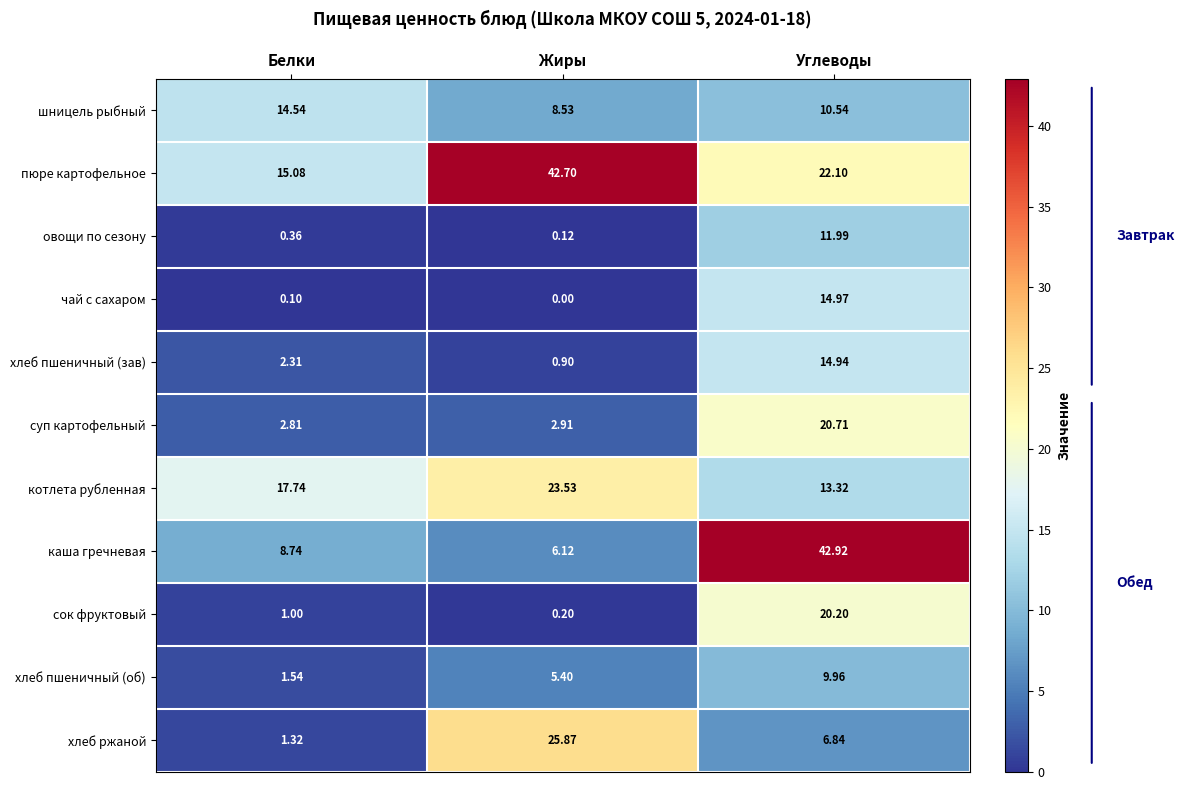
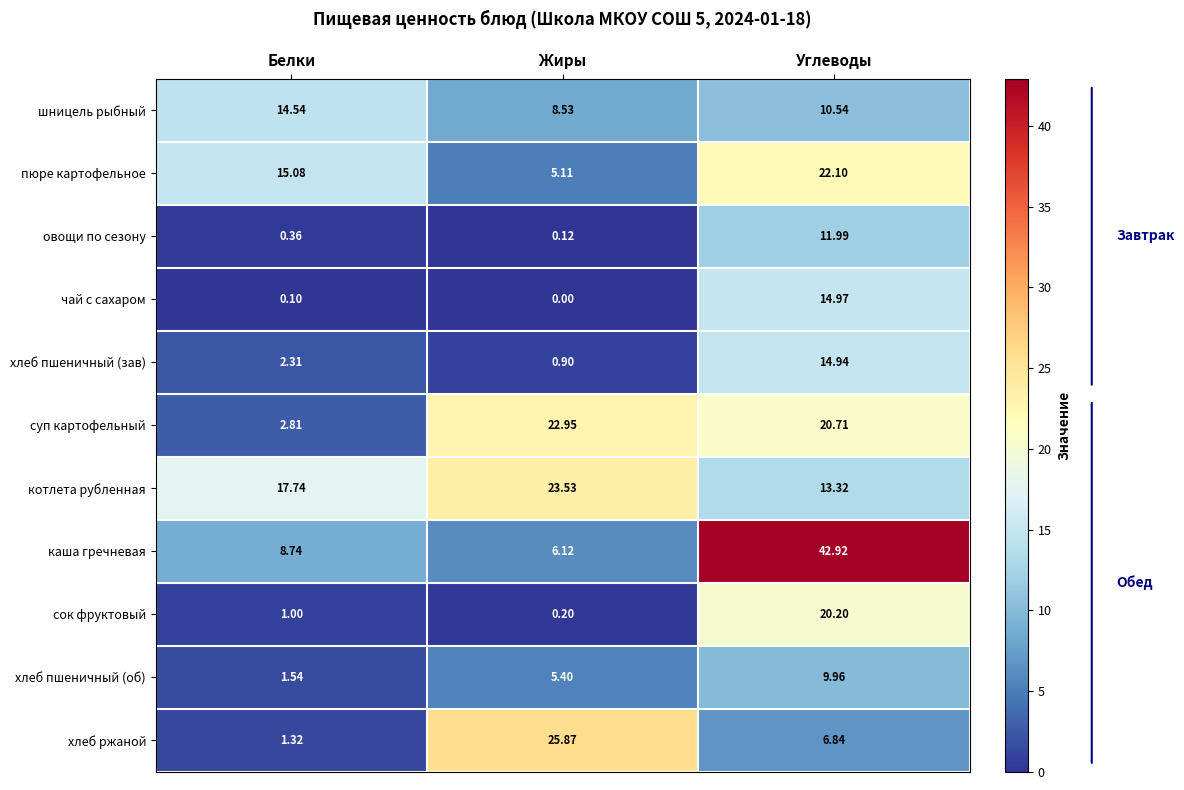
пюре картофельное, Жиры: 42.70 -> 5.11
суп картофельный, Жиры: 2.91 -> 22.95
